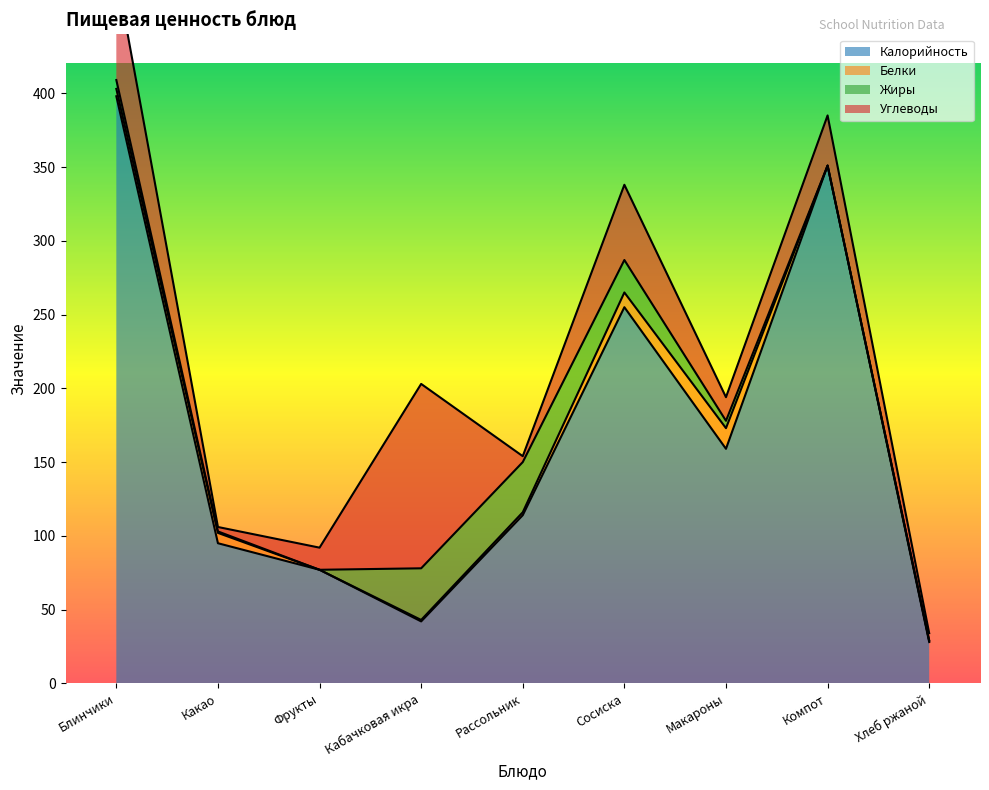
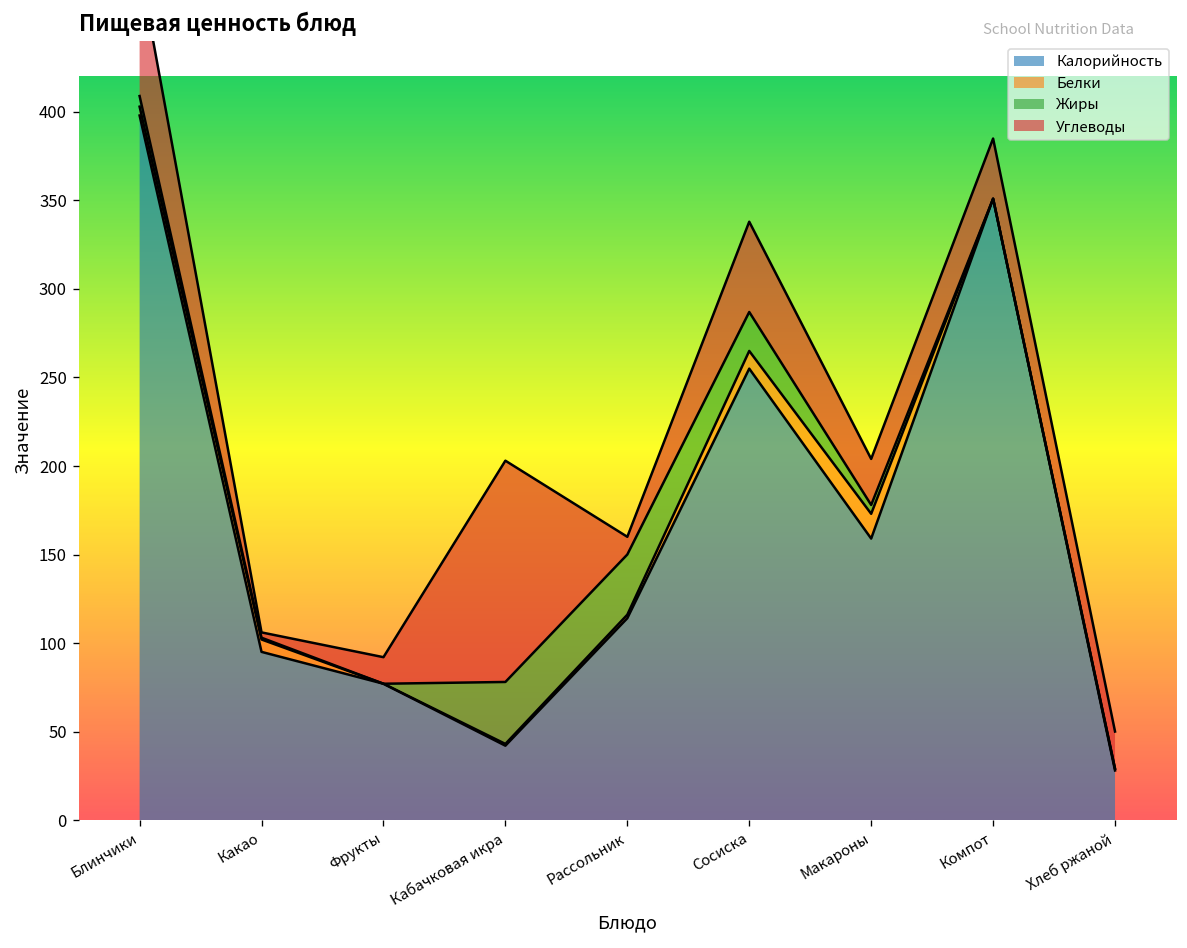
Углеводы, Рассольник: 4 -> 10
Углеводы, Макароны: 16 -> 26
Углеводы, Хлеб ржаной: 5 -> 21
